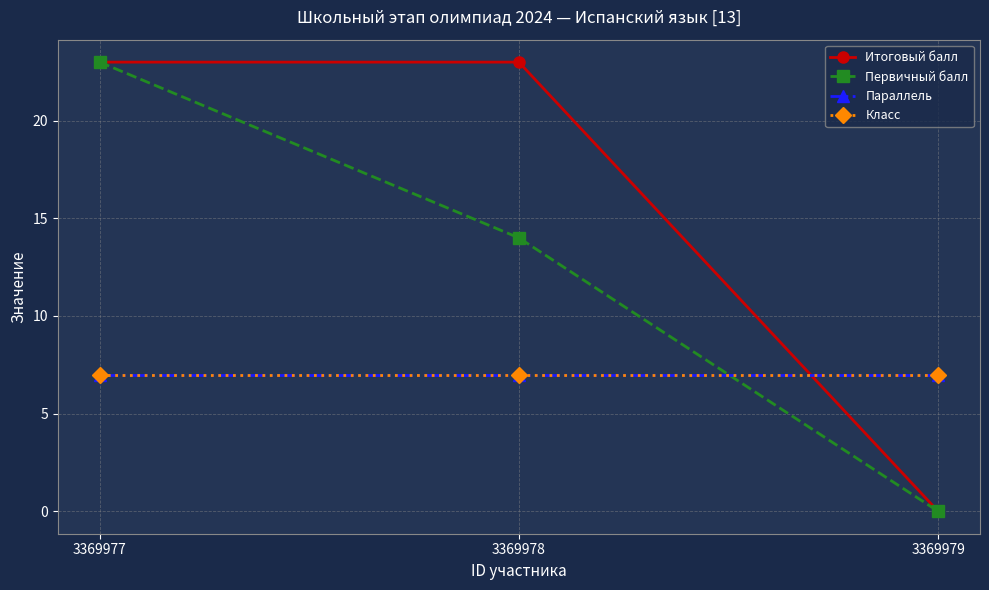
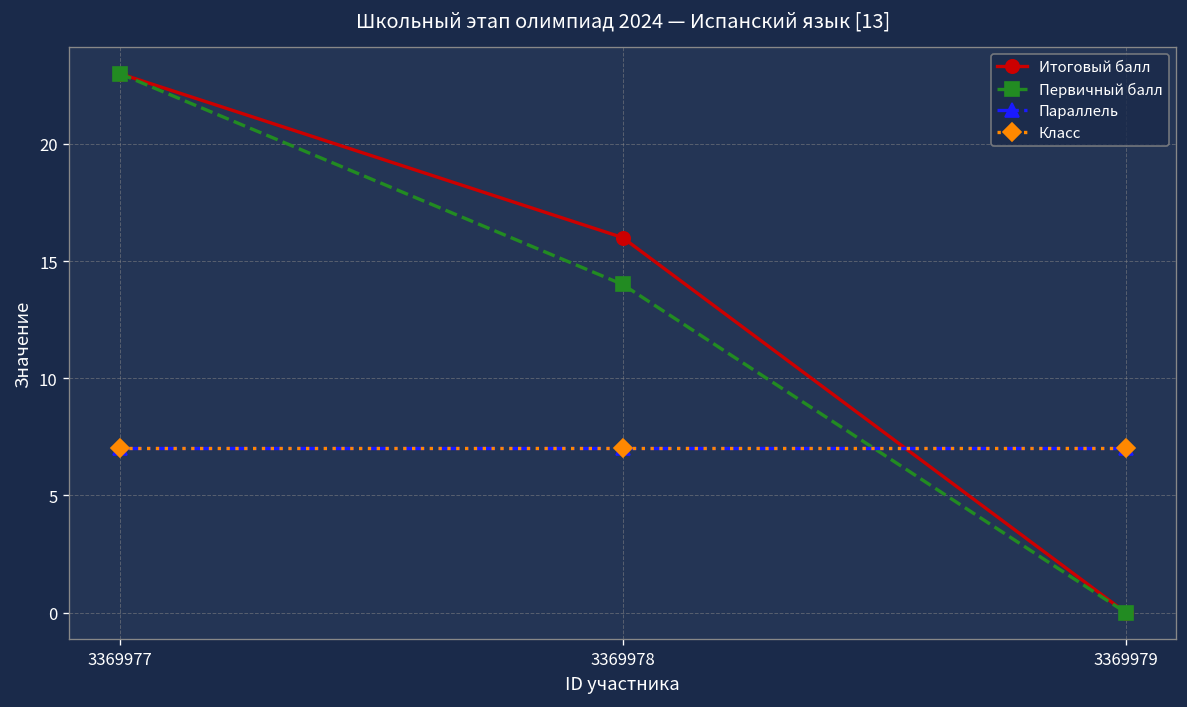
Итоговый балл, 3369978: 23 -> 16
